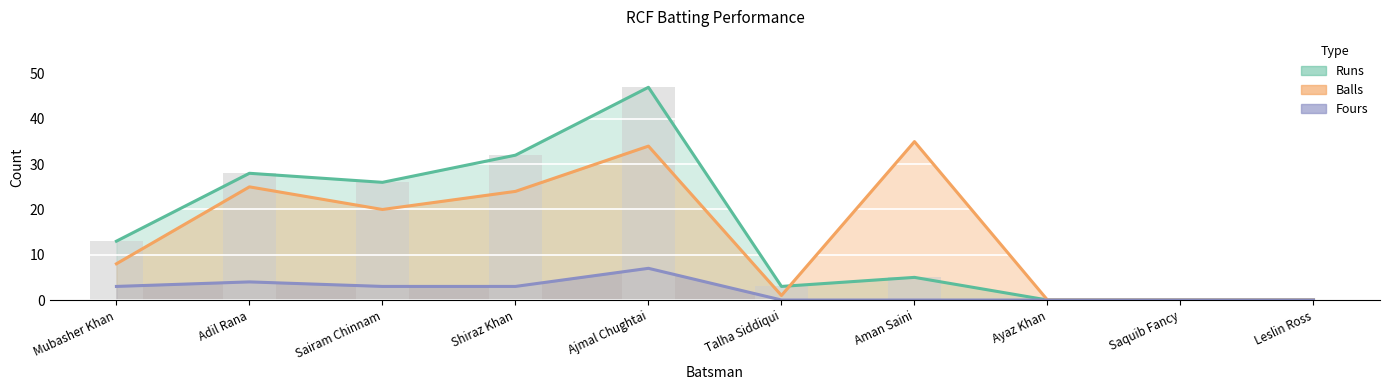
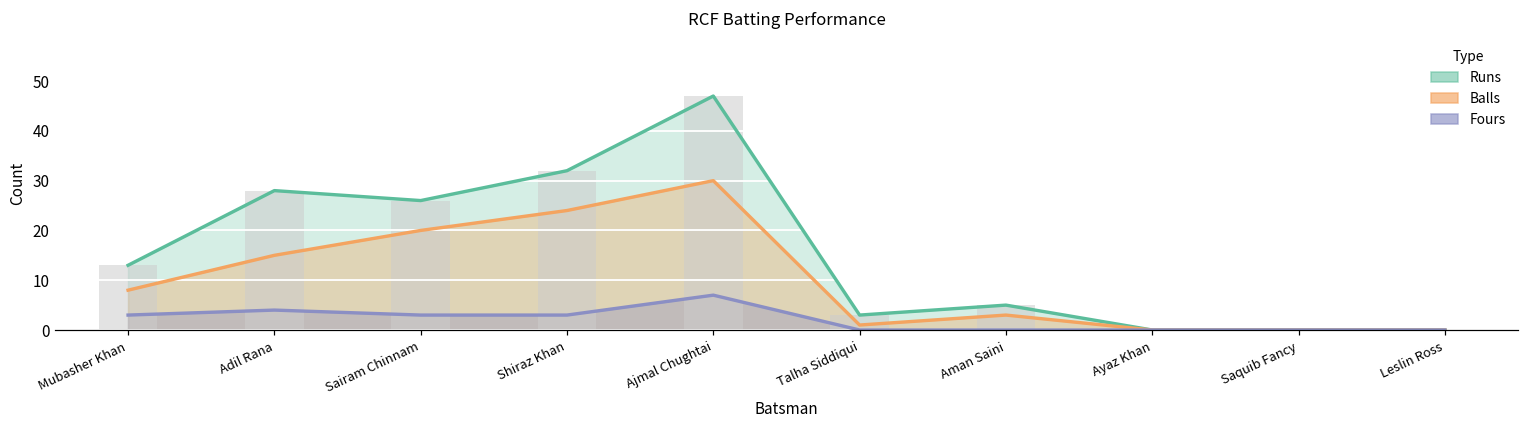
Balls, Adil Rana: 25 -> 15
Balls, Ajmal Chughtai: 34 -> 30
Balls, Aman Saini: 35 -> 3
